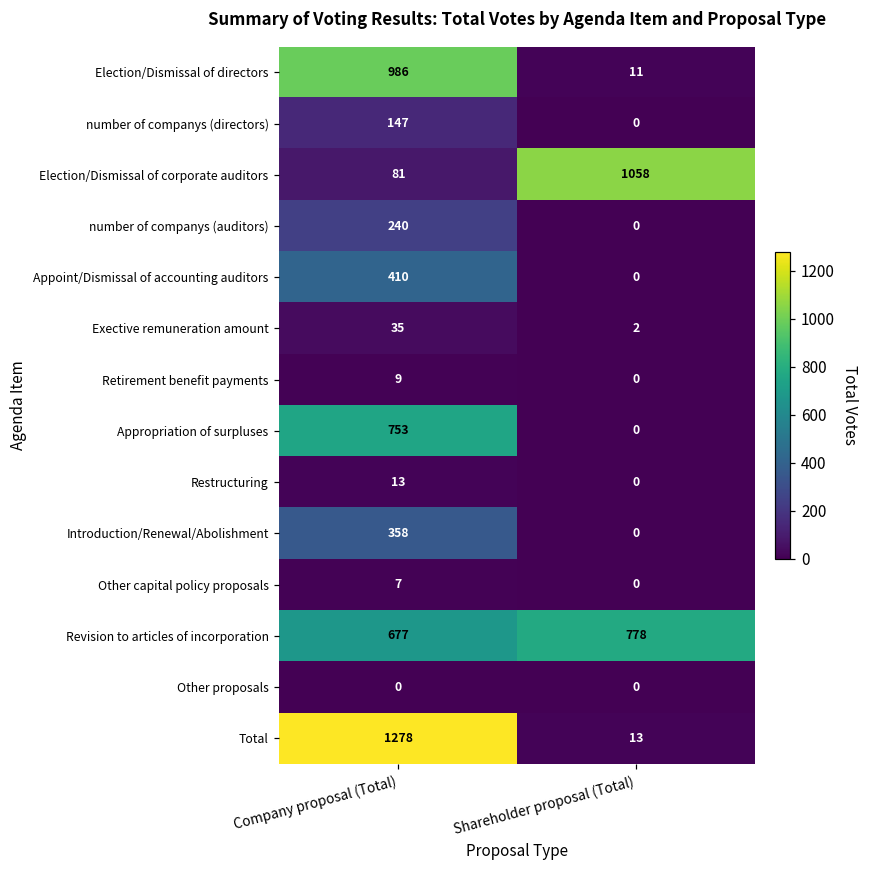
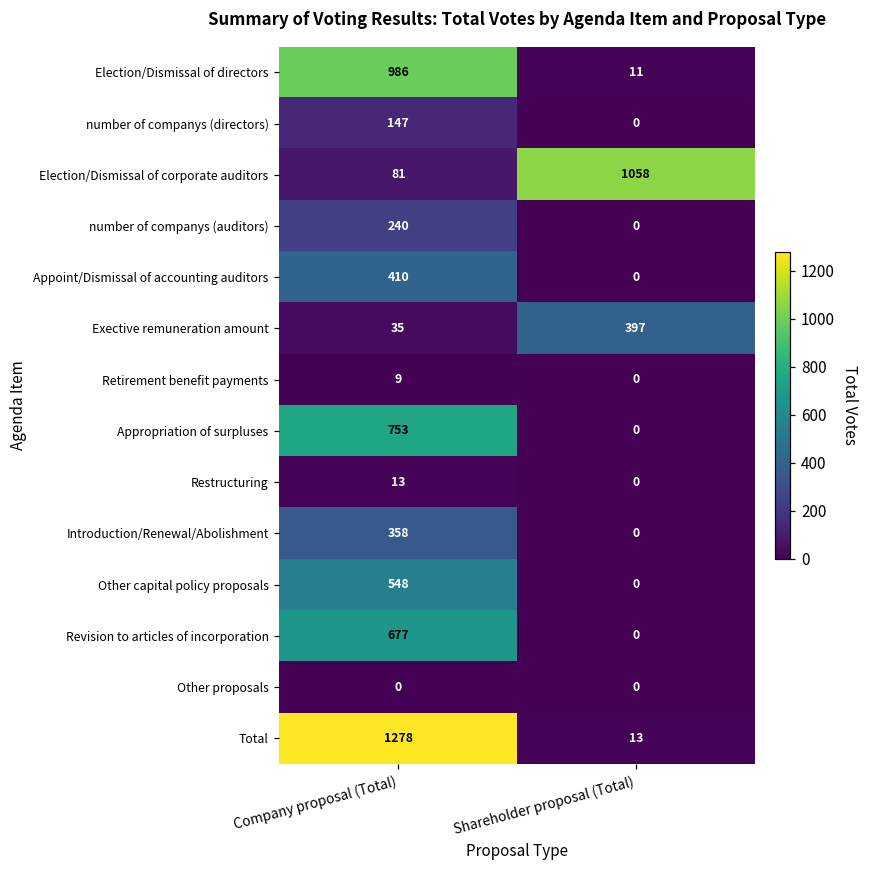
Exective remuneration amount, Shareholder proposal (Total): 2 -> 397
Other capital policy proposals, Company proposal (Total): 7 -> 548
Revision to articles of incorporation, Shareholder proposal (Total): 778 -> 0
